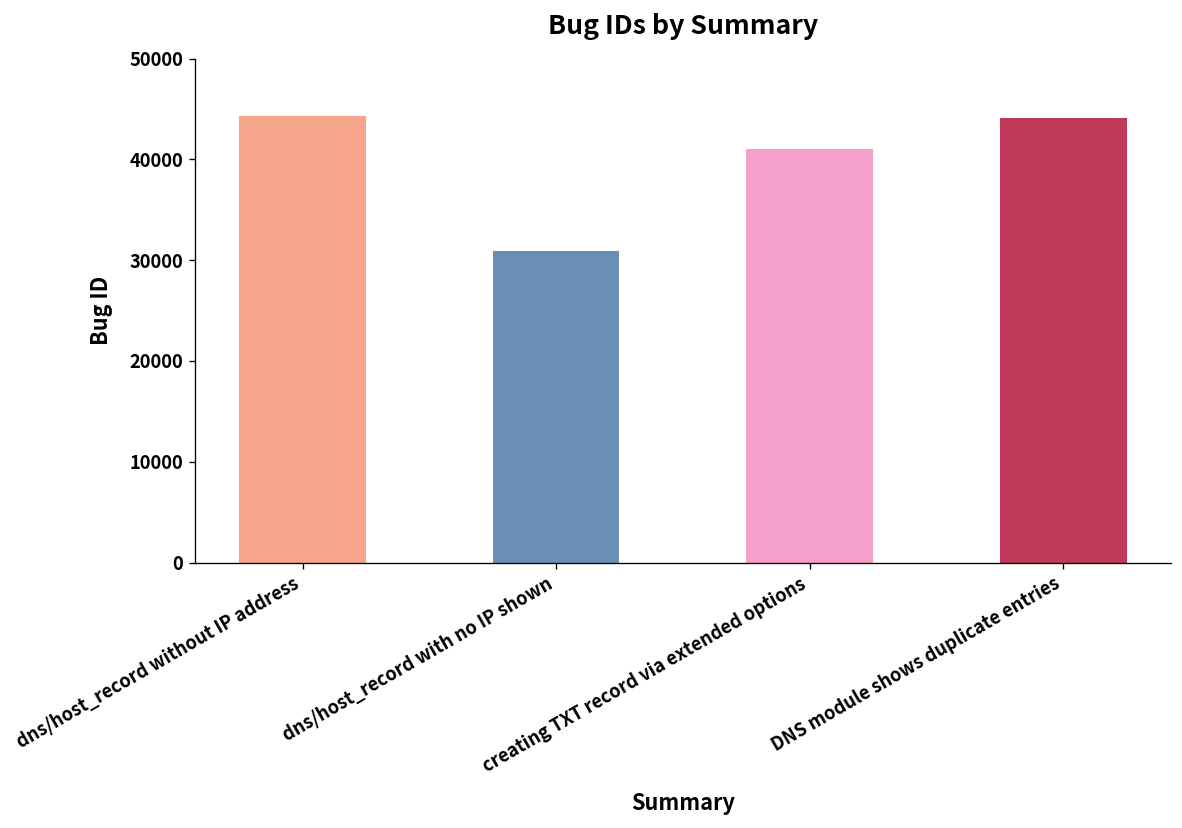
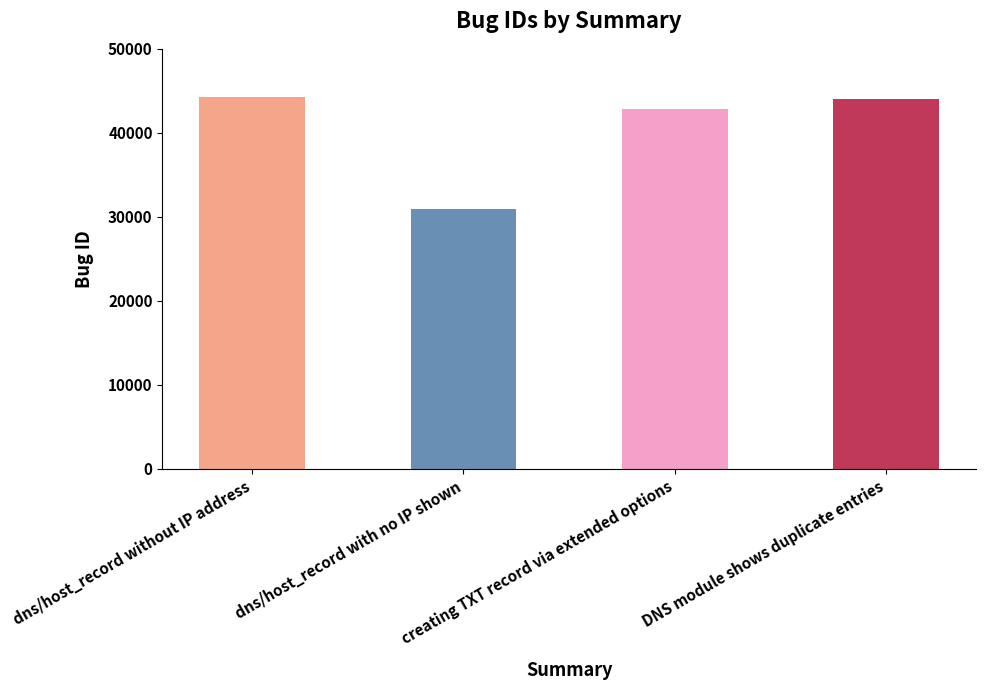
creating TXT record via extended options: 41000 -> 43000
